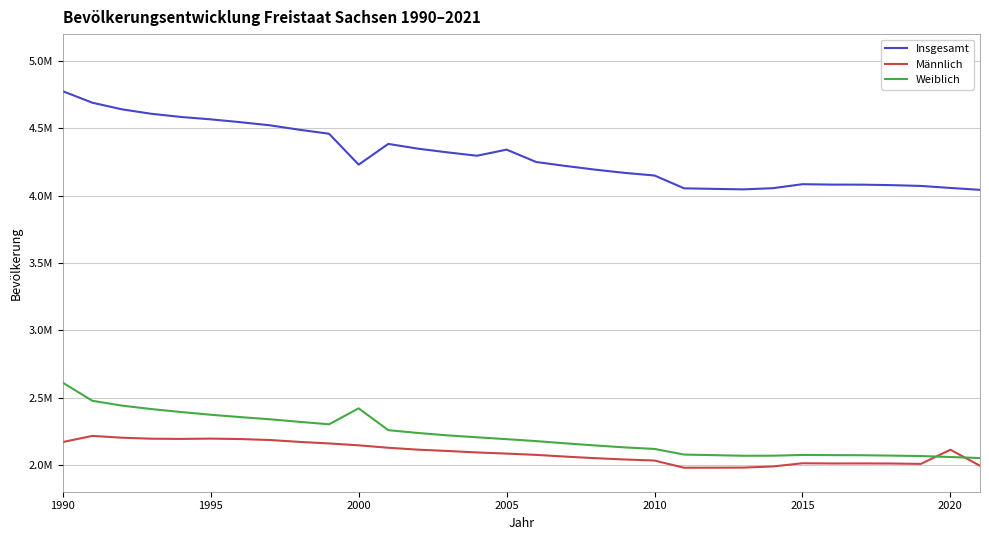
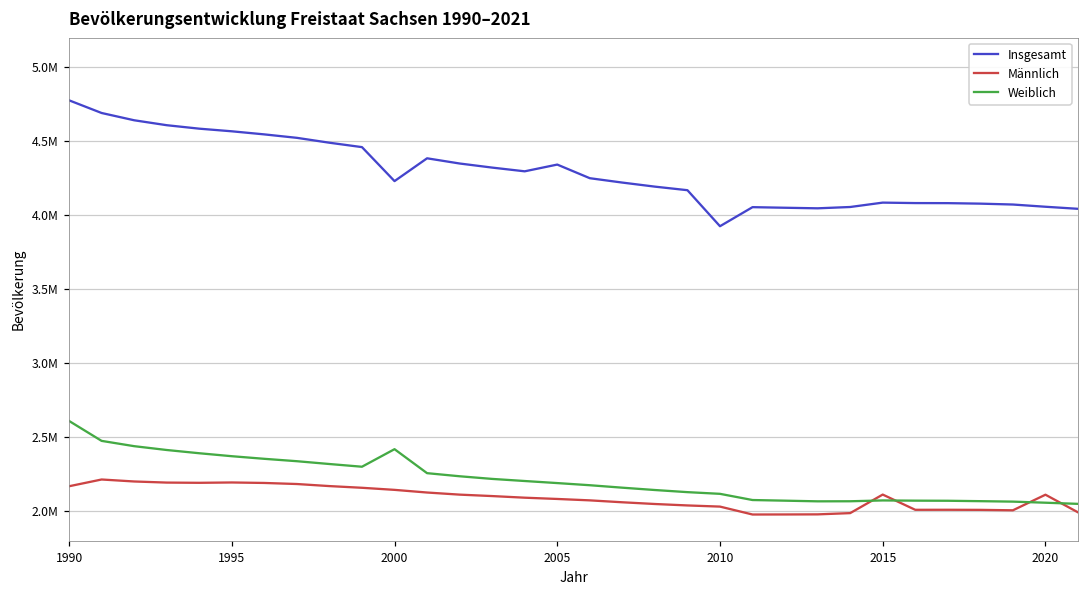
Insgesamt, 2010: 4150000 -> 3930000
Männlich, 2015: 2010000 -> 2110000
